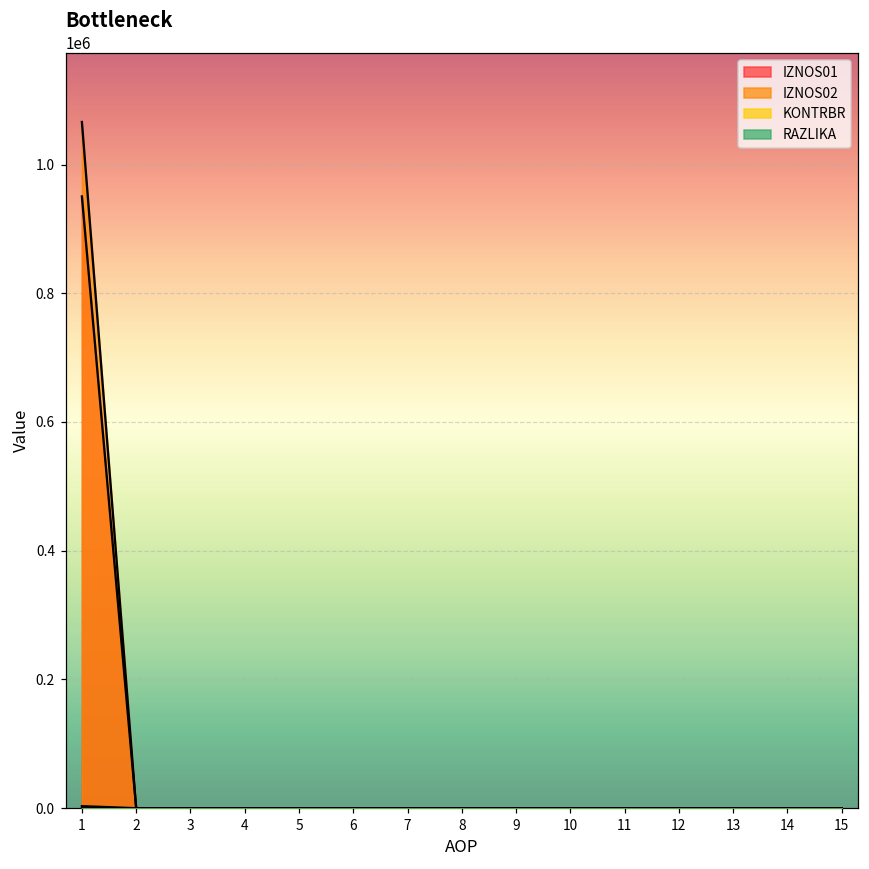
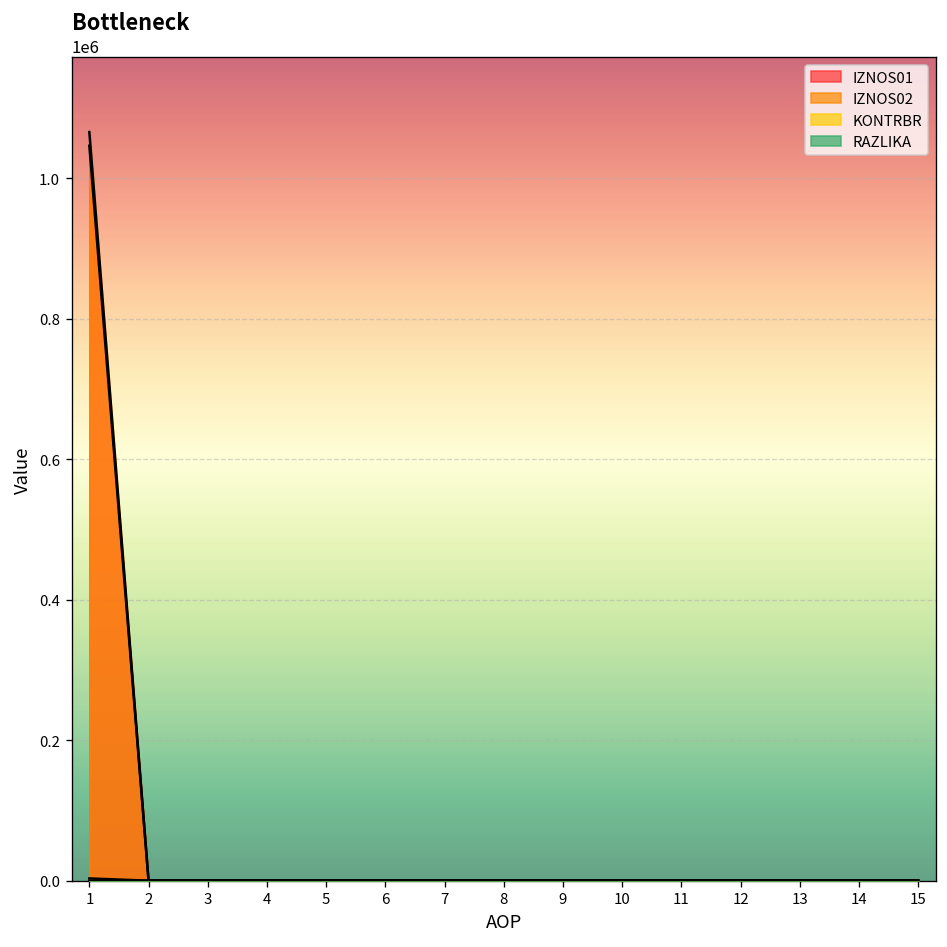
IZNOS01, 1: 950000 -> 1050000
